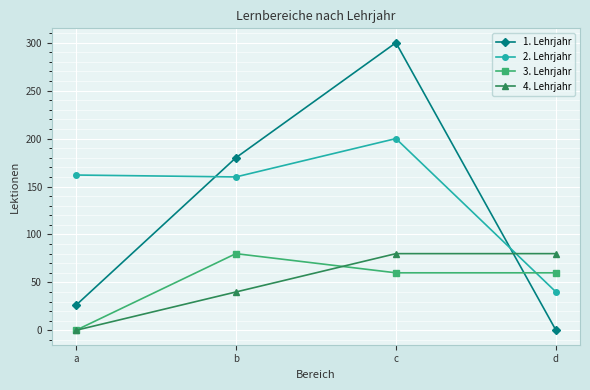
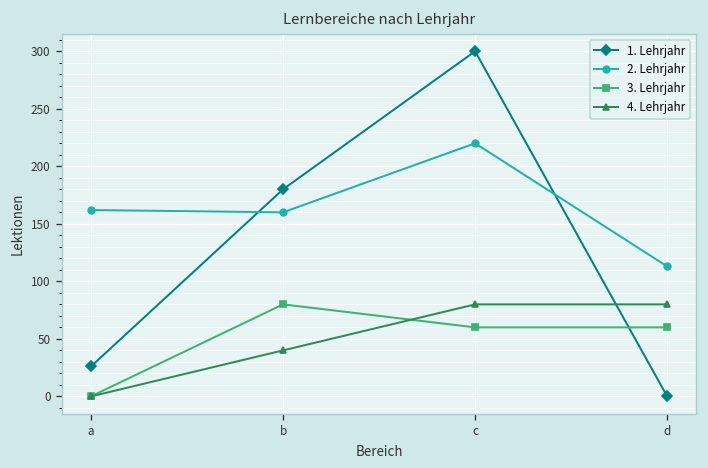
2. Lehrjahr, c: 200 -> 220
2. Lehrjahr, d: 40 -> 110
